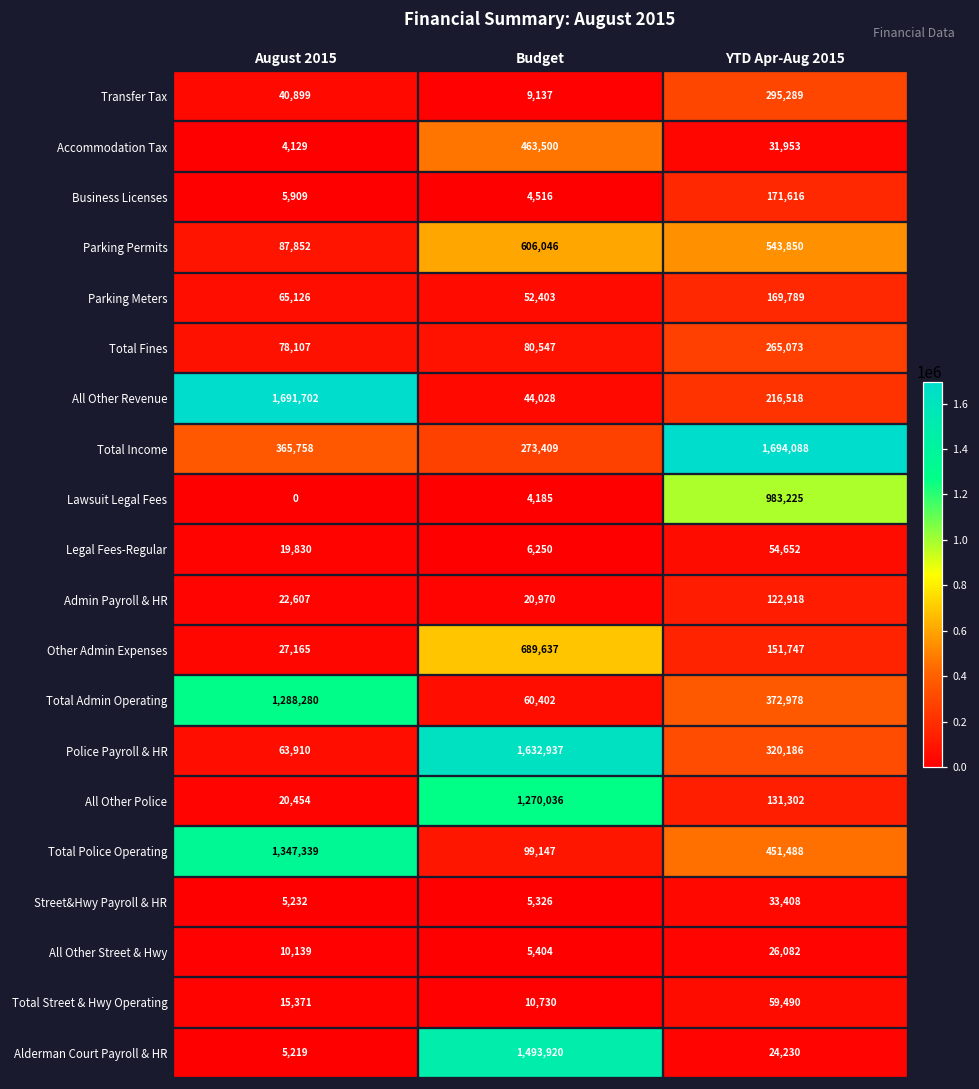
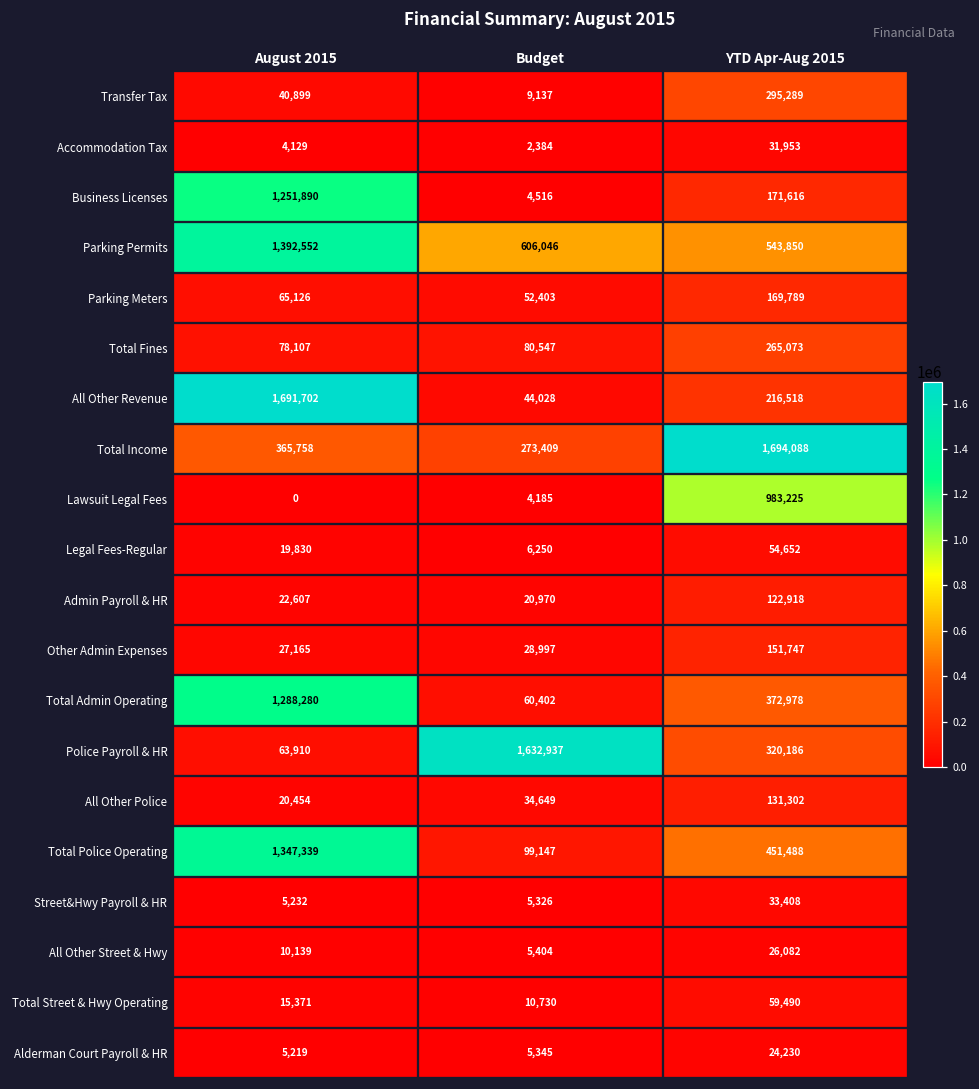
Accommodation Tax, Budget: 463,500 -> 2,384
Business Licenses, August 2015: 5,909 -> 1,251,890
Parking Permits, August 2015: 87,852 -> 1,392,552
Other Admin Expenses, Budget: 689,637 -> 28,997
All Other Police, Budget: 1,270,036 -> 34,649
Alderman Court Payroll & HR, Budget: 1,493,920 -> 5,345
